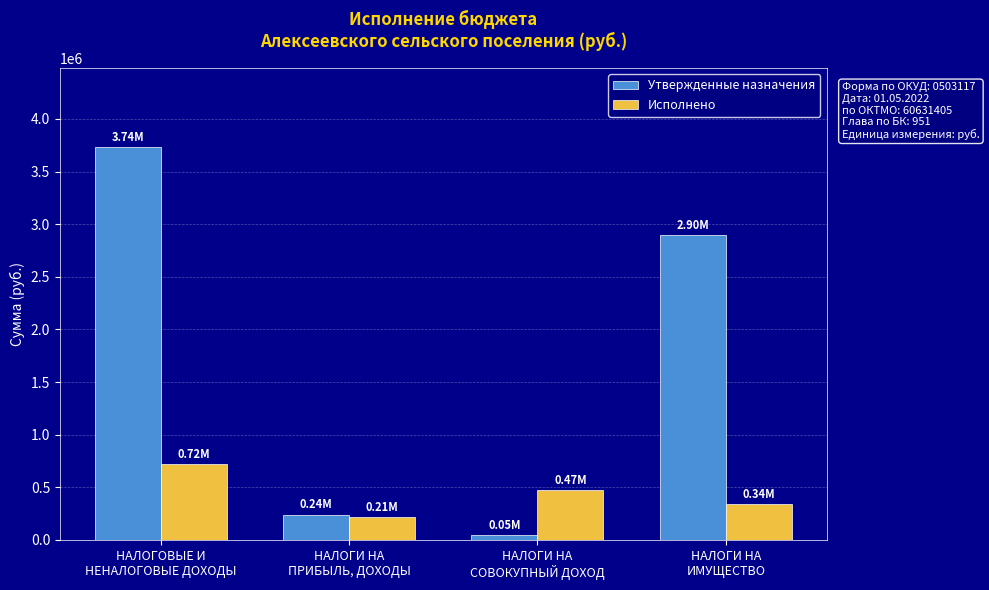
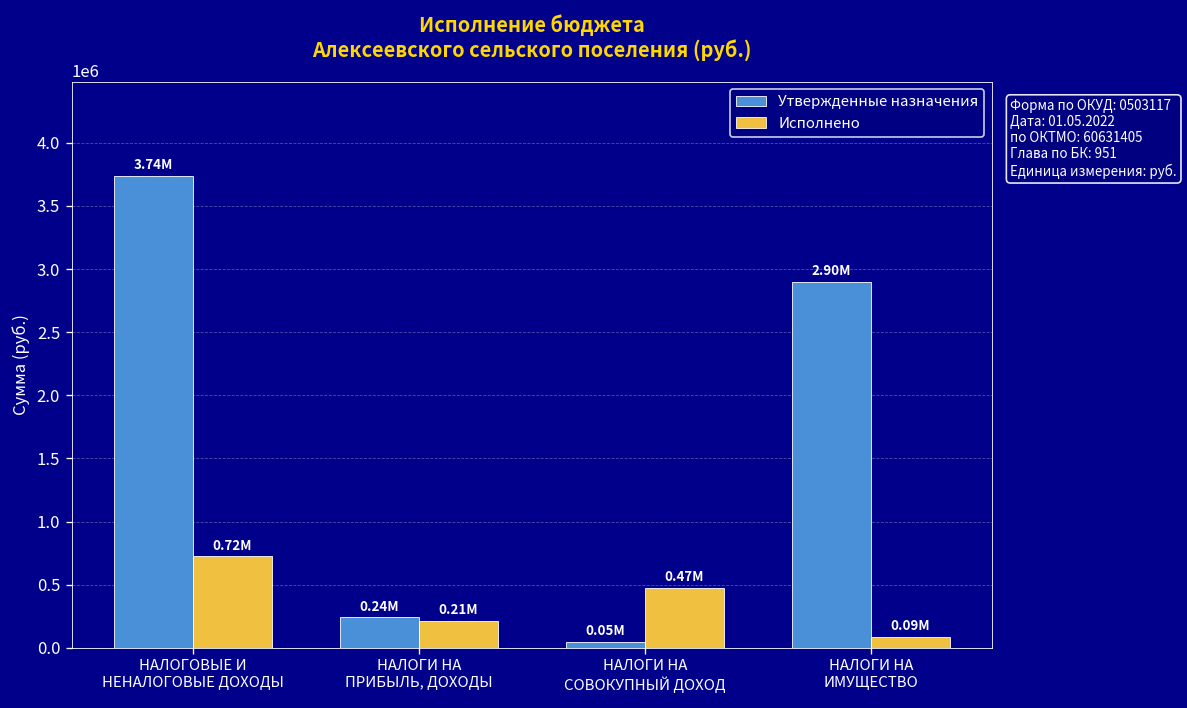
Исполнено, НАЛОГИ НА ИМУЩЕСТВО: 0.34М -> 0.09М
